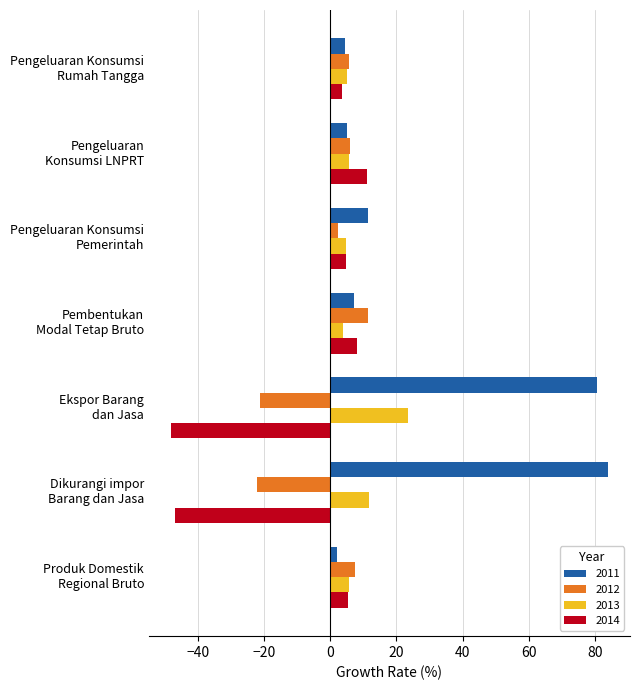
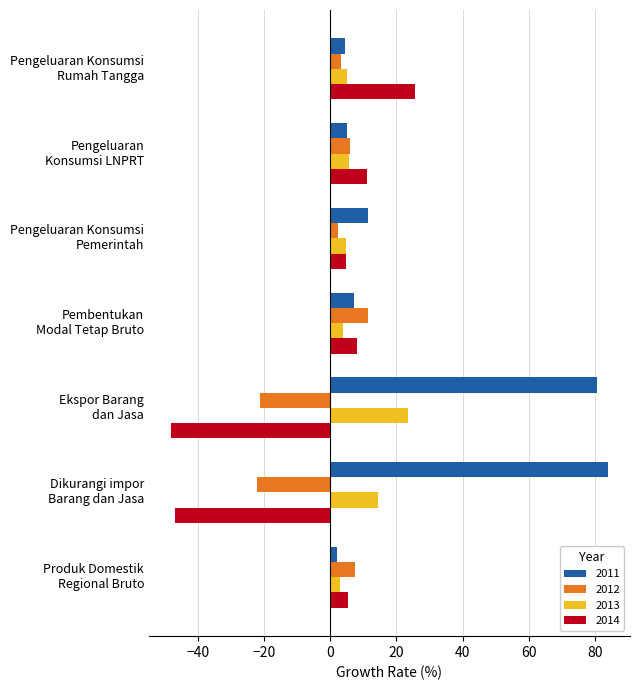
2012, Pengeluaran Konsumsi Rumah Tangga: 6 -> 3
2014, Pengeluaran Konsumsi Rumah Tangga: 3 -> 26
2013, Dikurangi impor Barang dan Jasa: 12 -> 14
2013, Produk Domestik Regional Bruto: 6 -> 3
